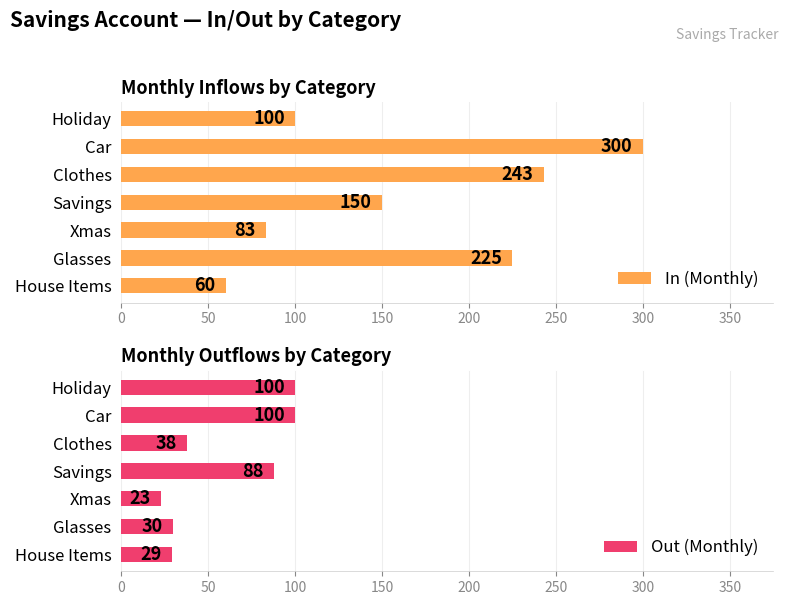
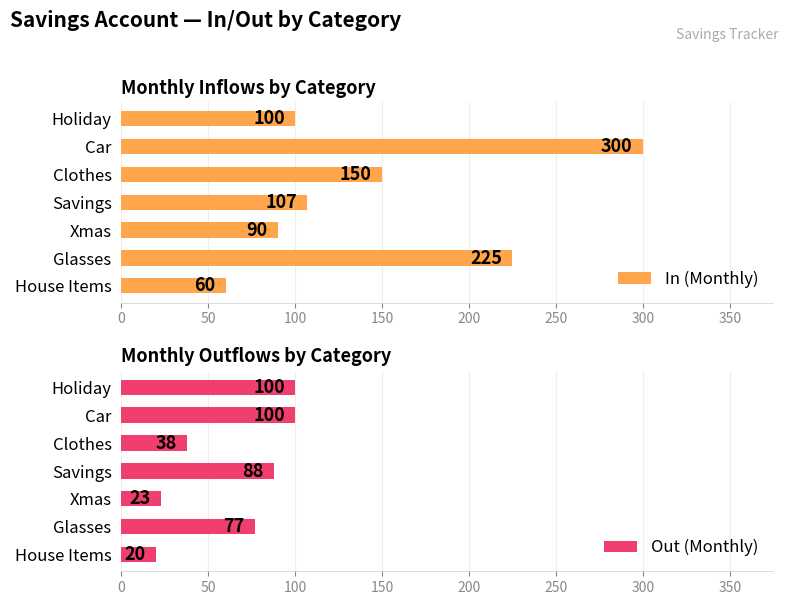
Monthly Inflows by Category, Clothes: 243 -> 150
Monthly Inflows by Category, Savings: 150 -> 107
Monthly Inflows by Category, Xmas: 83 -> 90
Monthly Outflows by Category, Glasses: 30 -> 77
Monthly Outflows by Category, House Items: 29 -> 20
